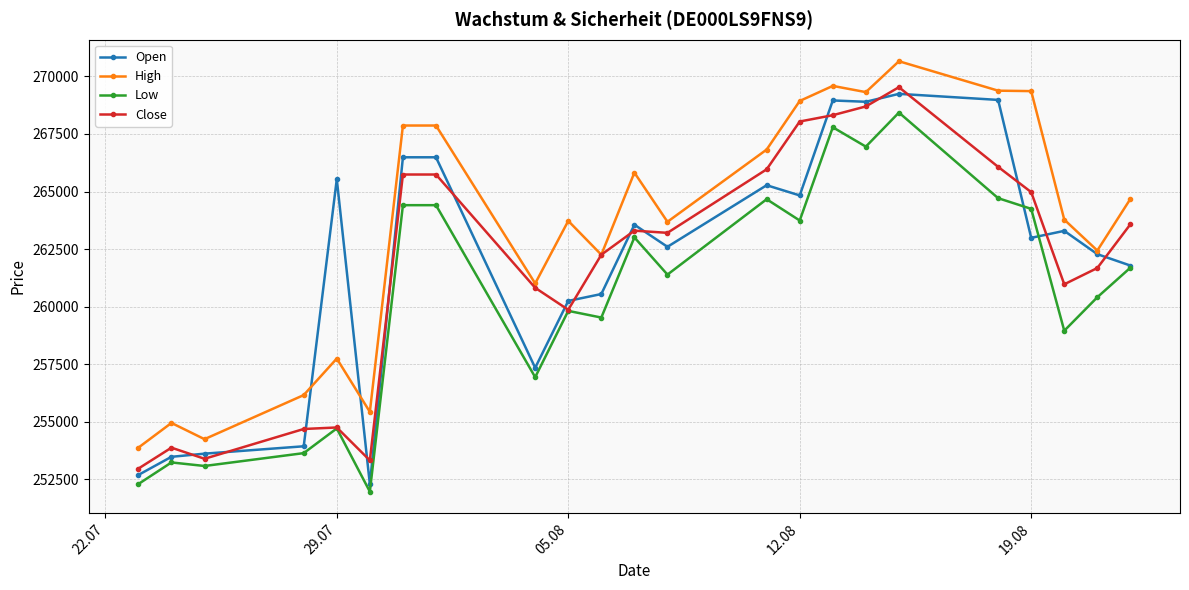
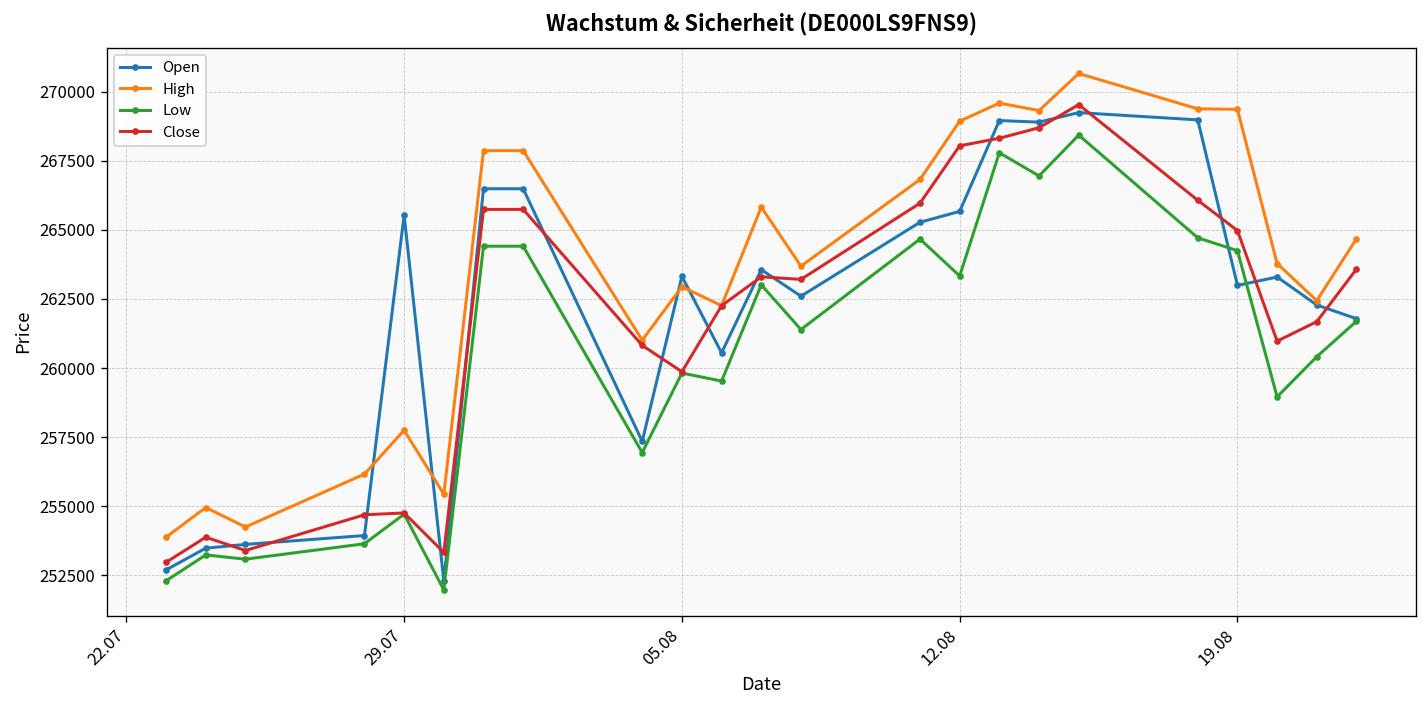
Open, 05.08: 260300 -> 263300
High, 05.08: 263700 -> 262900
Open, 12.08: 264800 -> 265700
Low, 12.08: 263700 -> 263300
